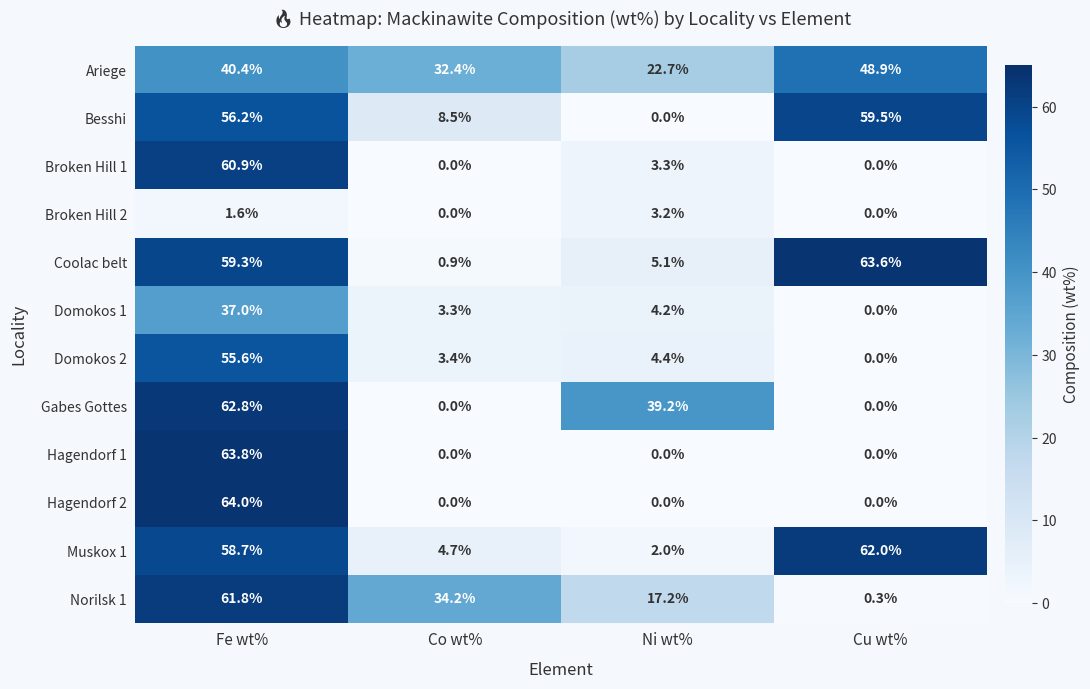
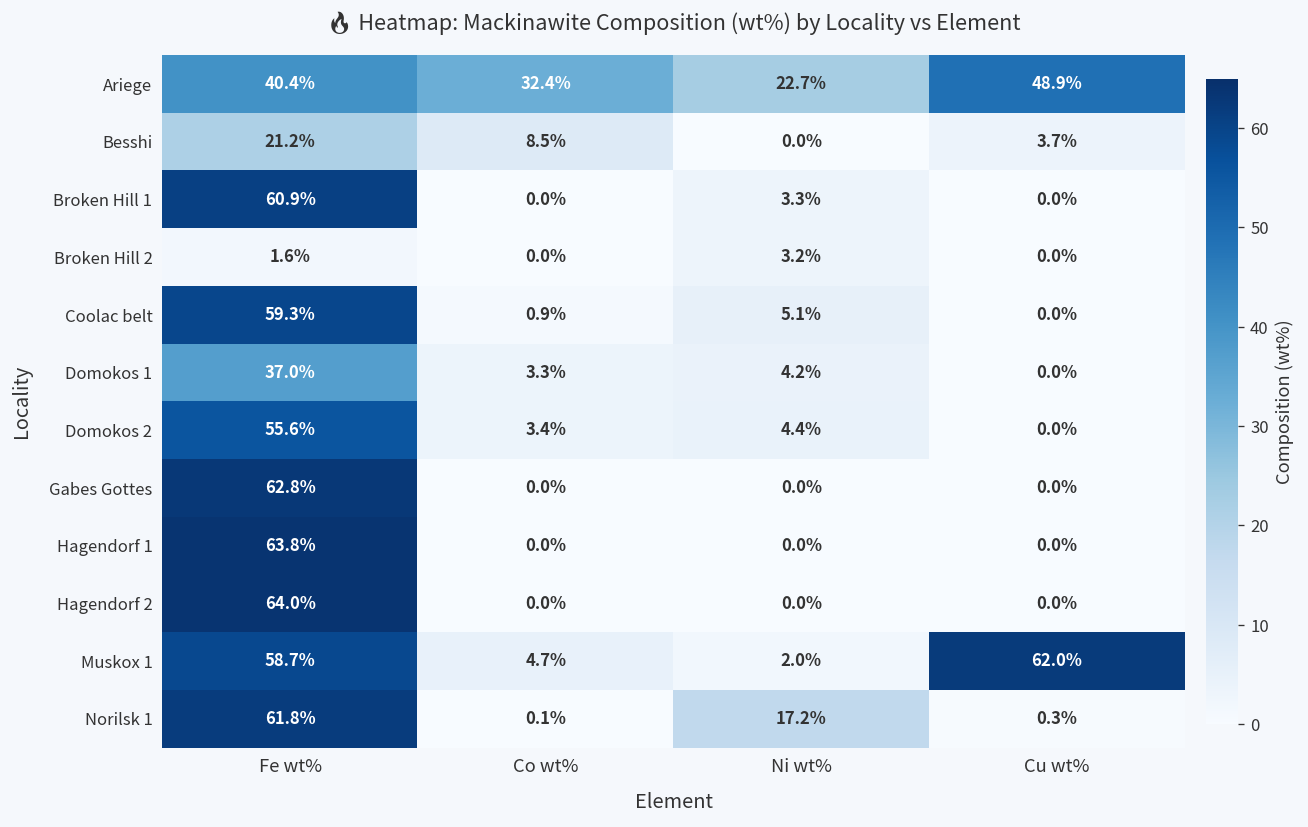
Besshi, Fe wt%: 56.2% -> 21.2%
Besshi, Cu wt%: 59.5% -> 3.7%
Coolac belt, Cu wt%: 63.6% -> 0.0%
Gabes Gottes, Ni wt%: 39.2% -> 0.0%
Norilsk 1, Co wt%: 34.2% -> 0.1%
